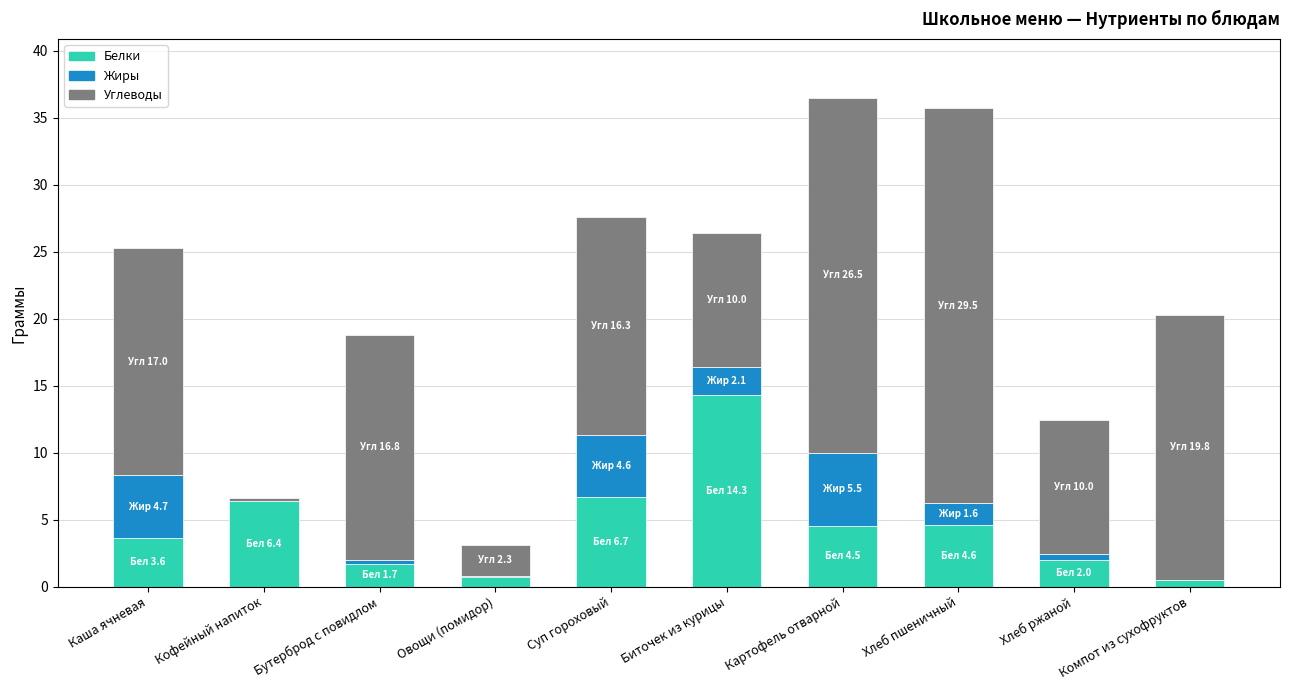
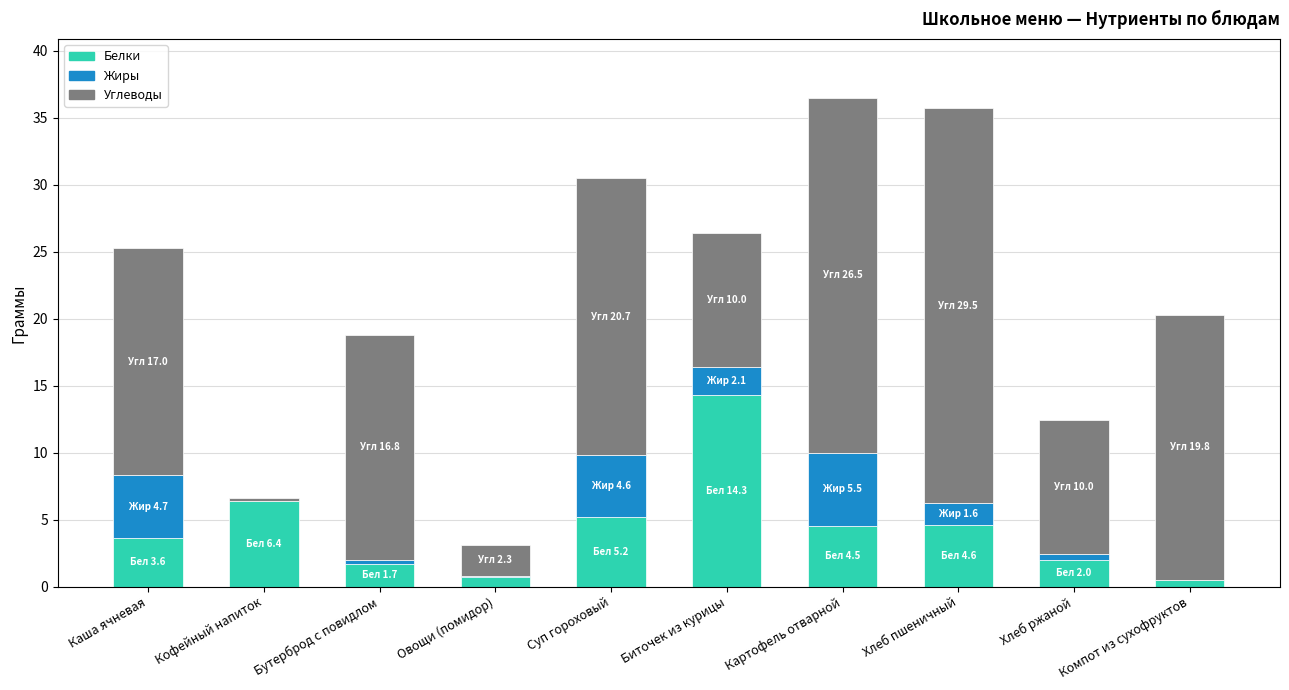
Белки, Суп гороховый: 6.7 -> 5.2
Углеводы, Суп гороховый: 16.3 -> 20.7
